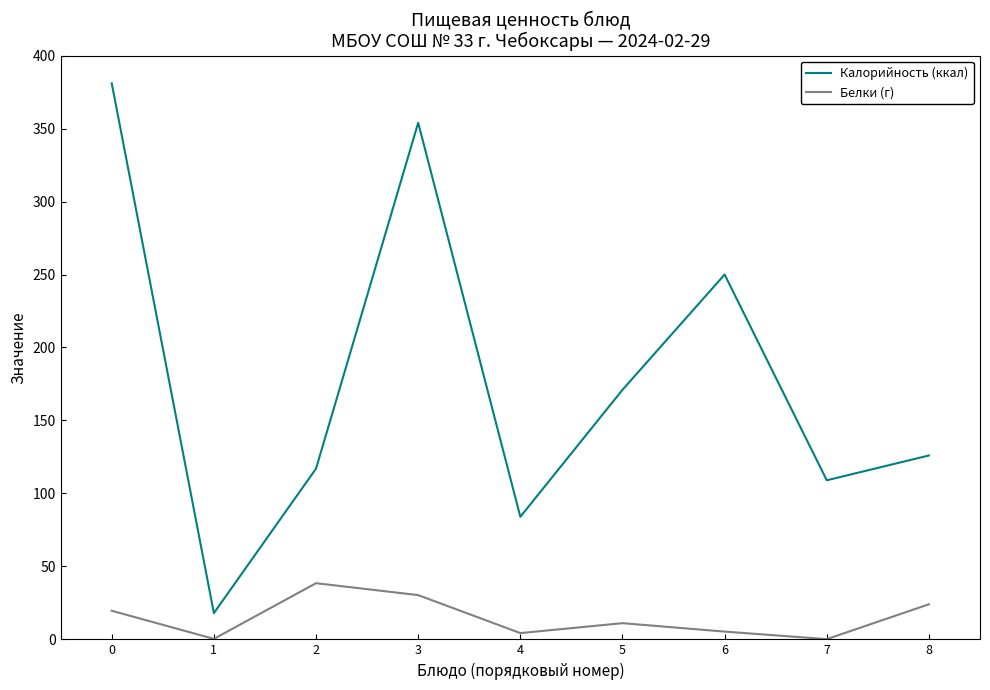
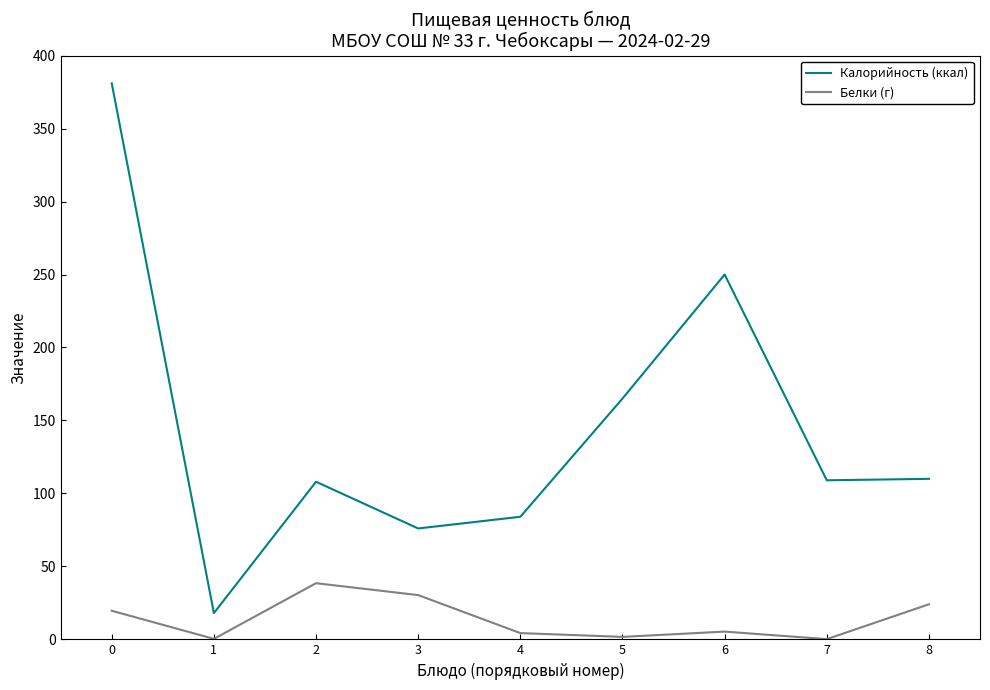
Калорийность (ккал), 2: 117 -> 108
Калорийность (ккал), 3: 354 -> 76
Калорийность (ккал), 5: 171 -> 165
Белки (г), 5: 11 -> 2
Калорийность (ккал), 8: 126 -> 110
